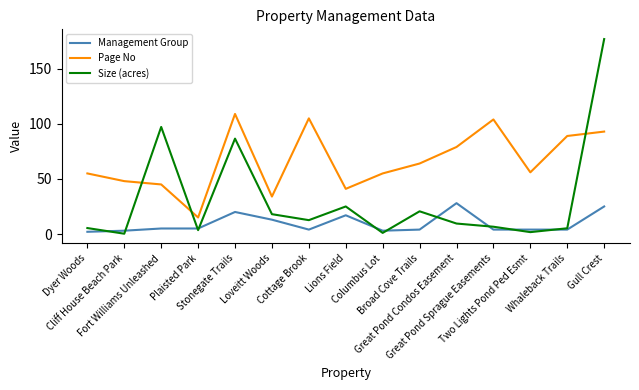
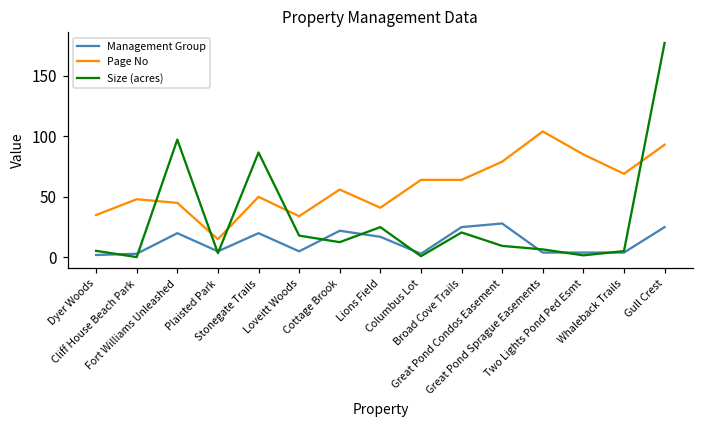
Page No, Dyer Woods: 55 -> 35
Management Group, Fort Williams Unleashed: 5 -> 20
Page No, Stonegate Trails: 109 -> 50
Management Group, Loveitt Woods: 13 -> 5
Management Group, Cottage Brook: 4 -> 22
Page No, Cottage Brook: 105 -> 56
Page No, Columbus Lot: 55 -> 64
Management Group, Broad Cove Trails: 4 -> 25
Page No, Two Lights Pond Ped Esmt: 56 -> 85
Page No, Whaleback Trails: 89 -> 69
